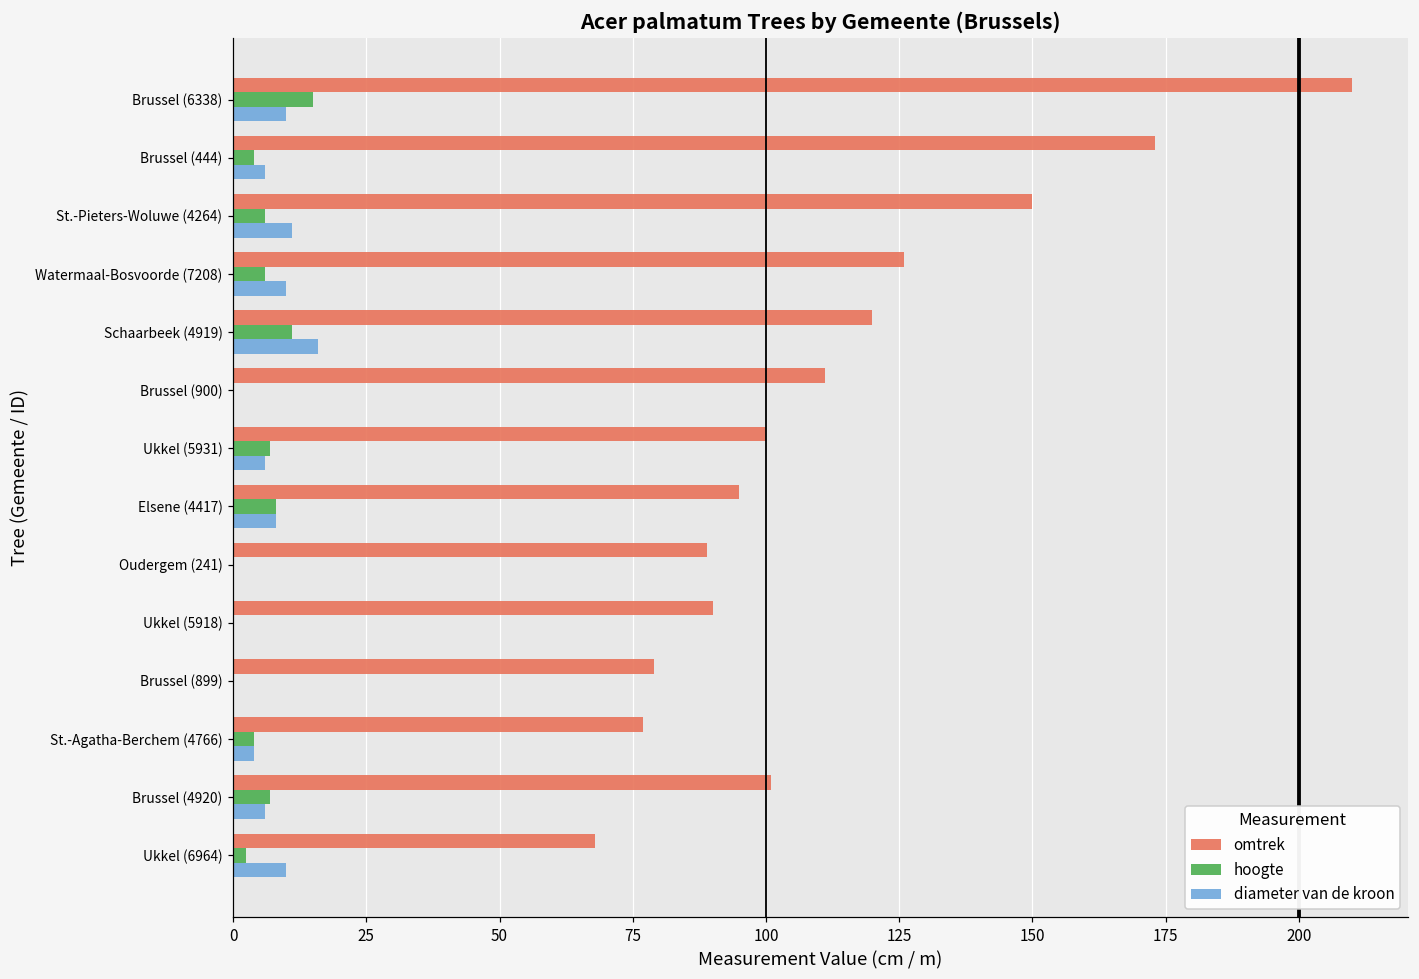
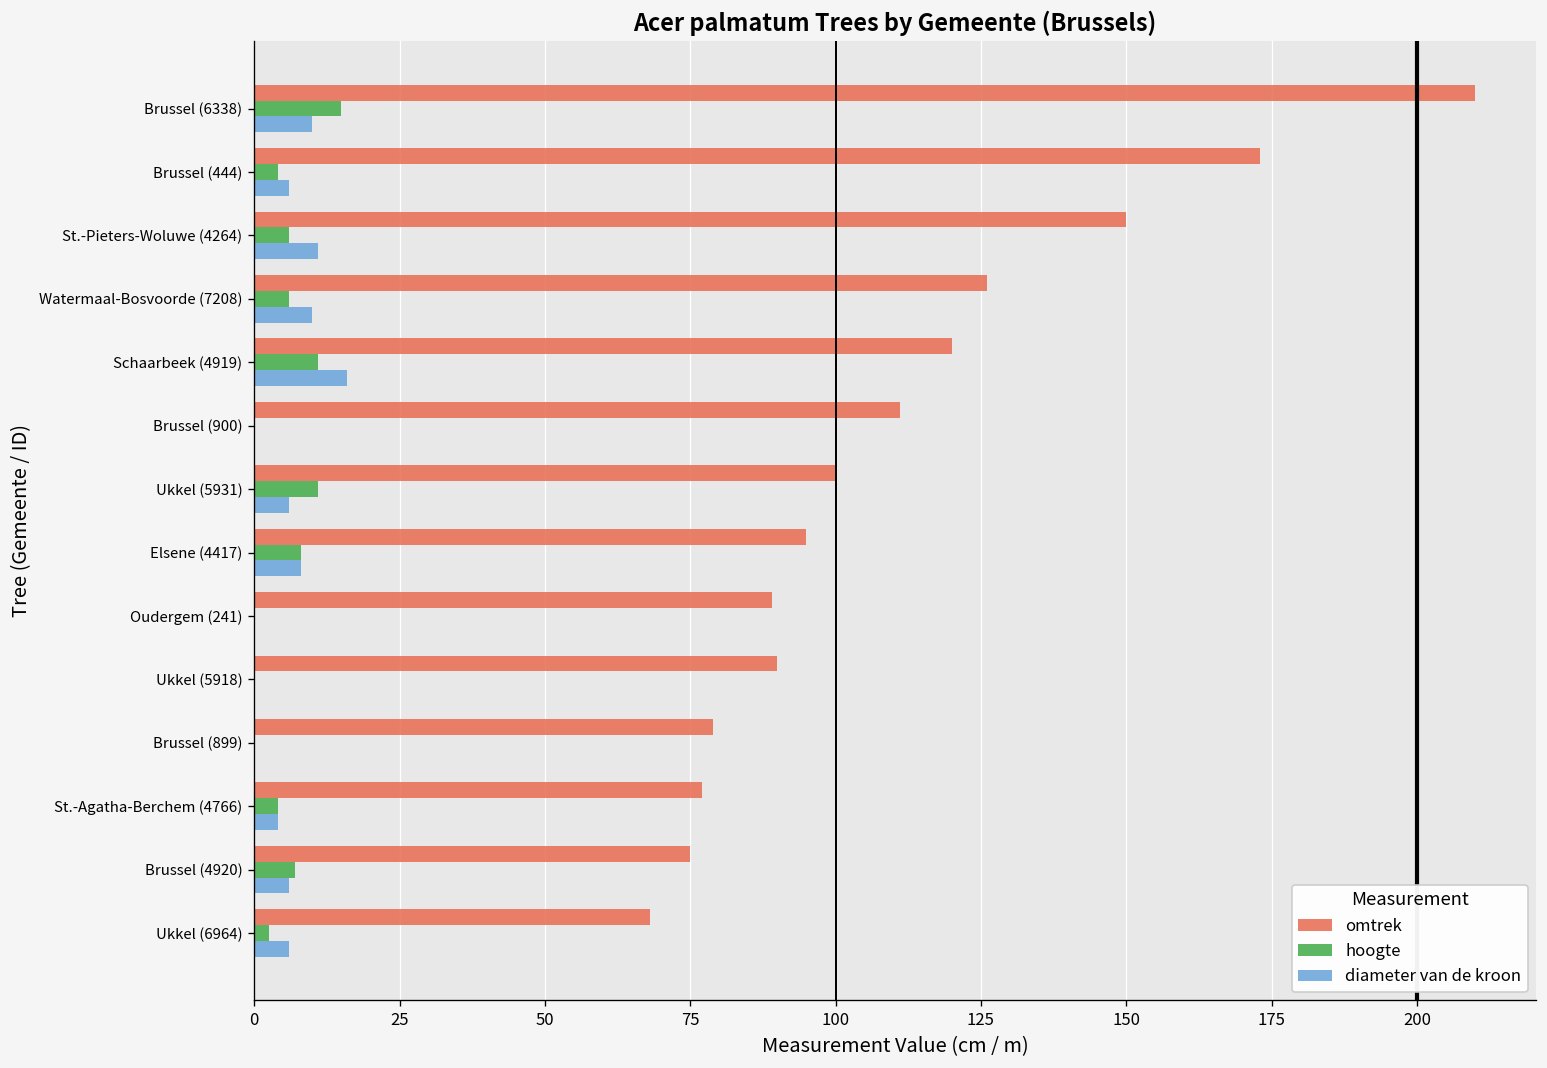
hoogte, Ukkel (5931): 7 -> 11
omtrek, Brussel (4920): 101 -> 75
diameter van de kroon, Ukkel (6964): 10 -> 6
